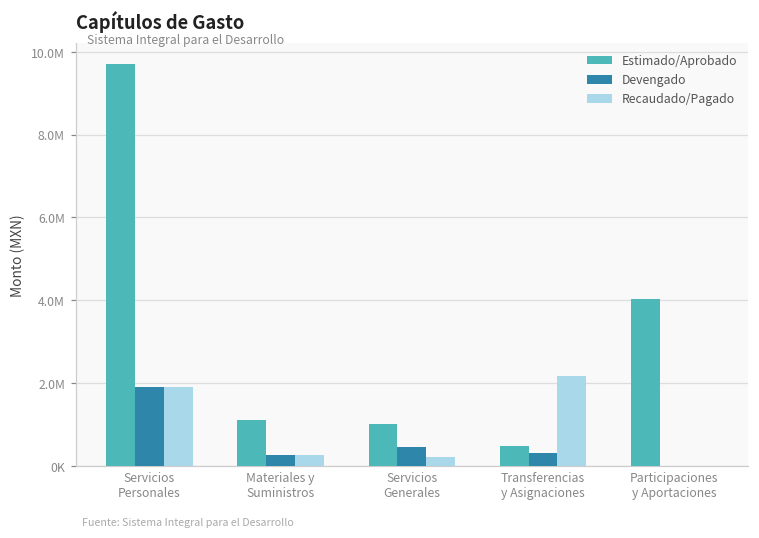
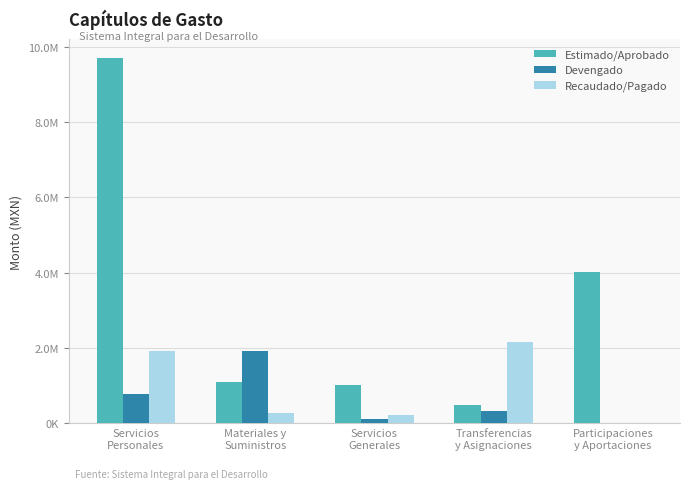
Devengado, Servicios Personales: 1900000 -> 800000
Devengado, Materiales y Suministros: 300000 -> 1900000
Devengado, Servicios Generales: 400000 -> 100000
